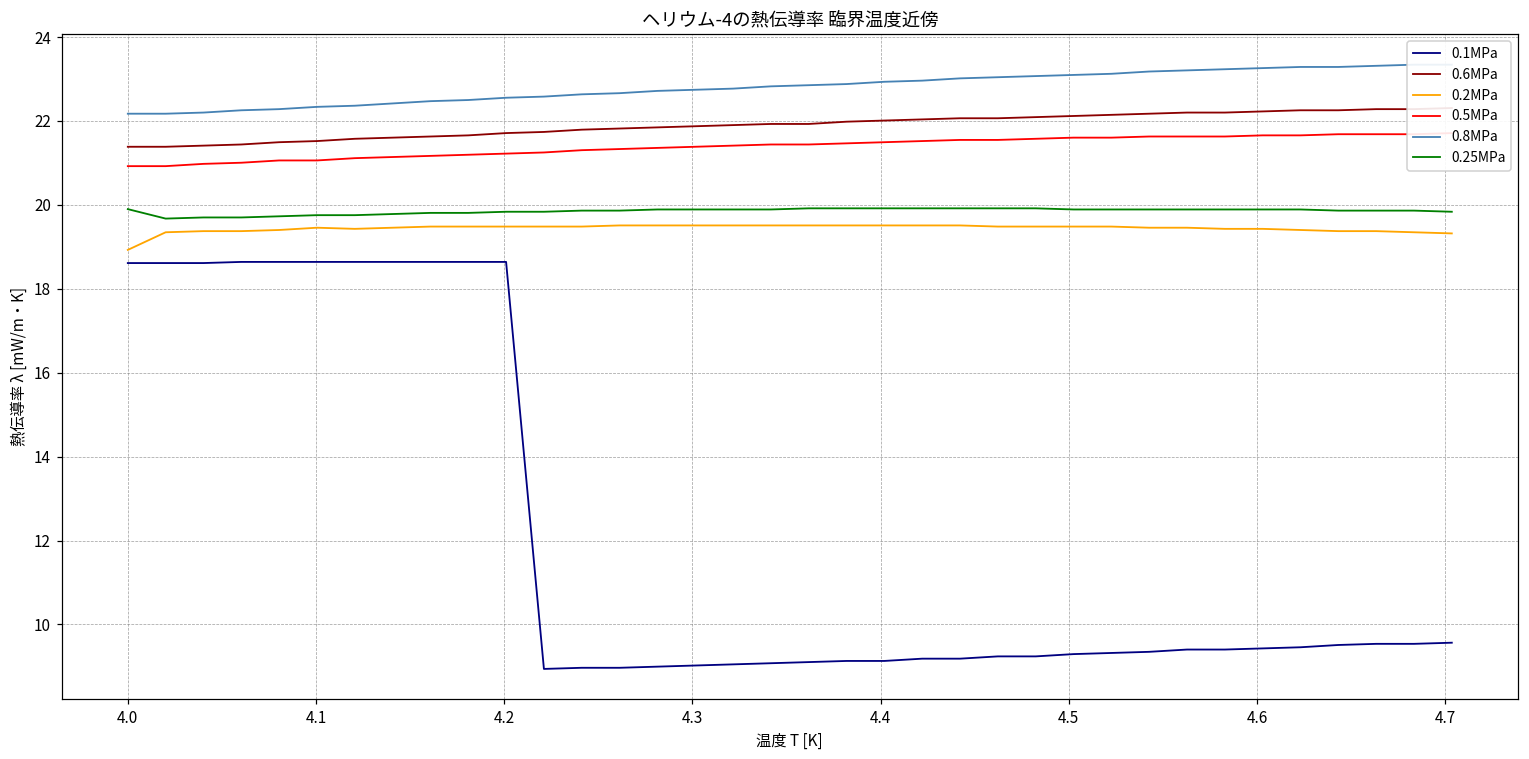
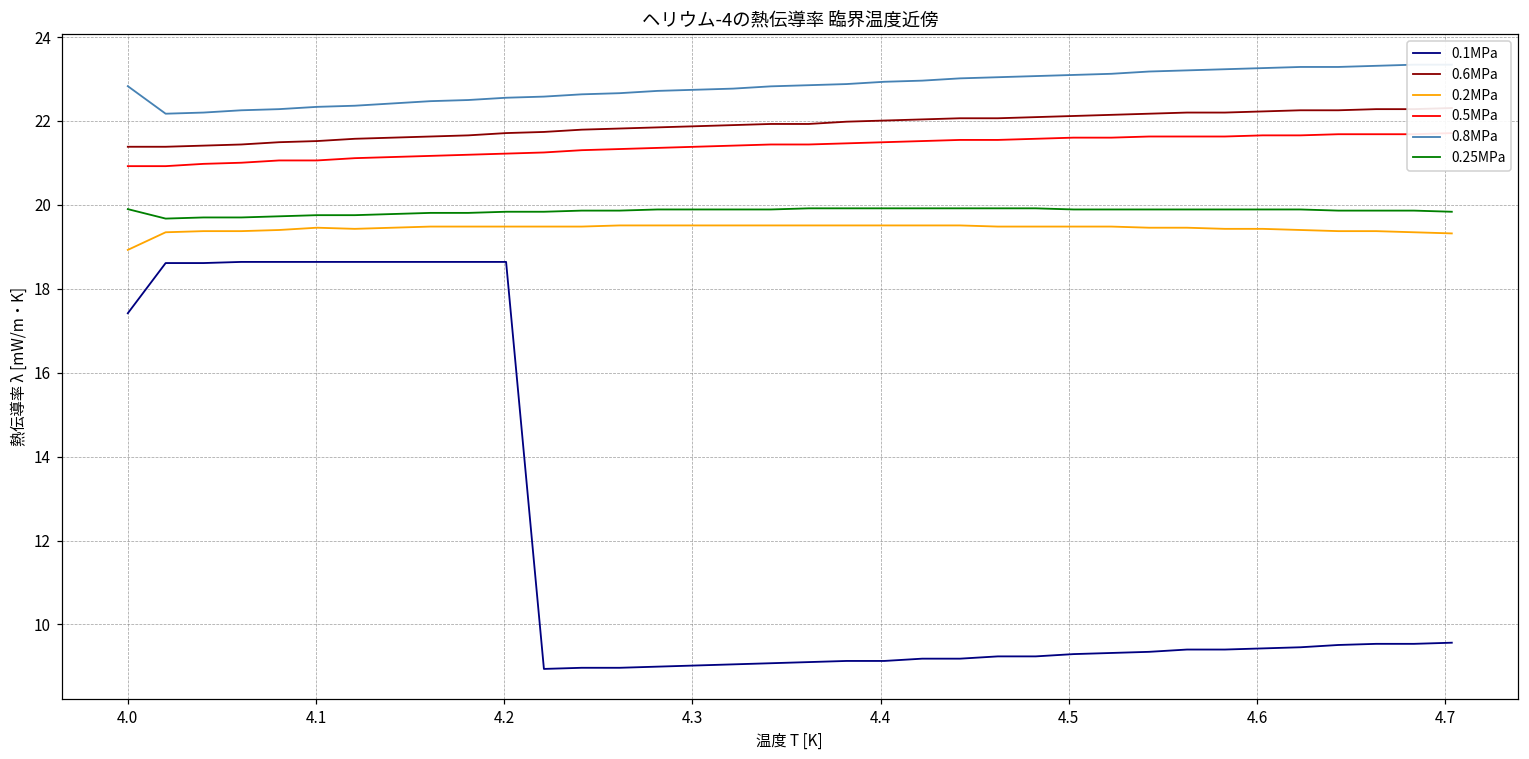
0.1MPa, 4.0: 18.6 -> 17.4
0.8MPa, 4.0: 22.2 -> 22.8
